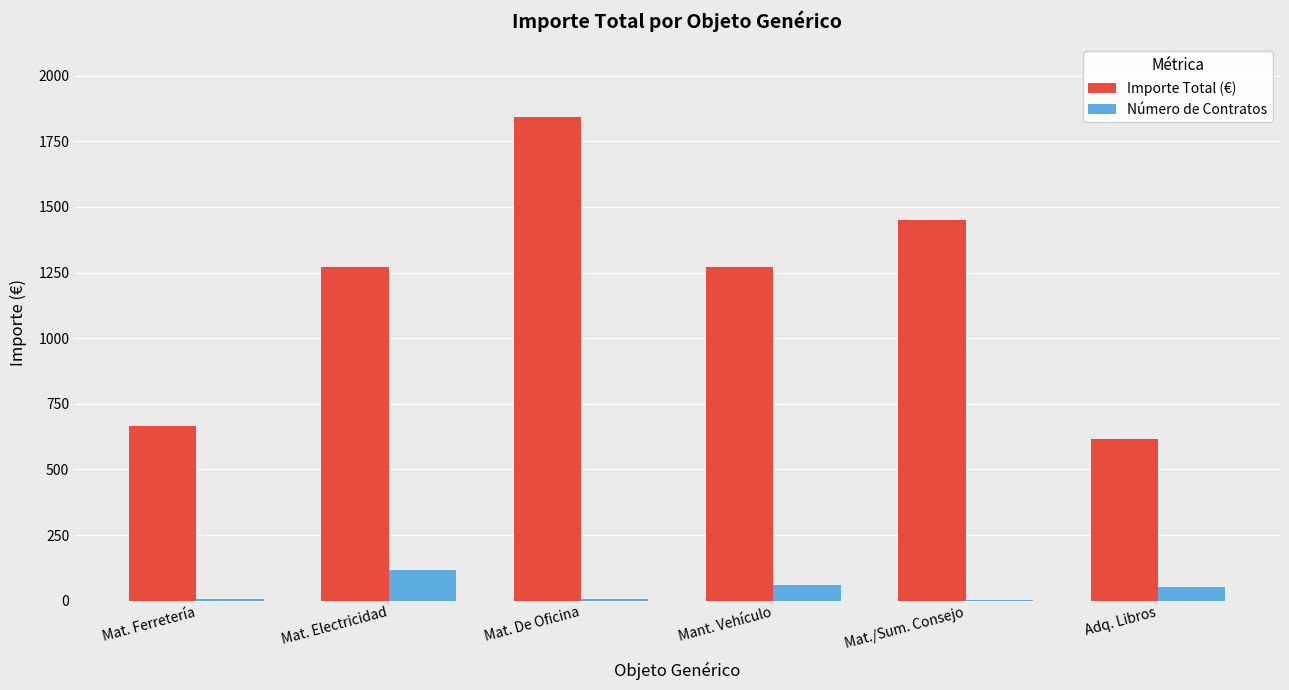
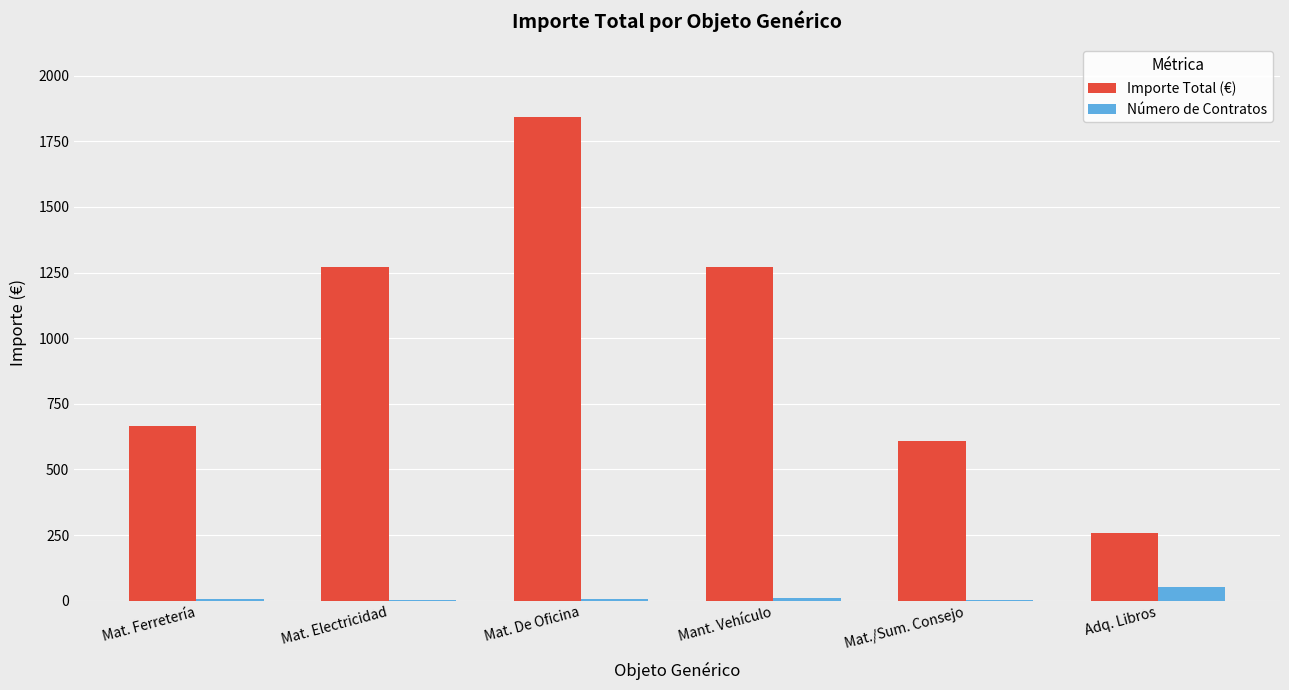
Número de Contratos, Mat. Electricidad: 120 -> 0
Número de Contratos, Mant. Vehículo: 60 -> 10
Importe Total (€), Mat./Sum. Consejo: 1450 -> 610
Importe Total (€), Adq. Libros: 620 -> 260
